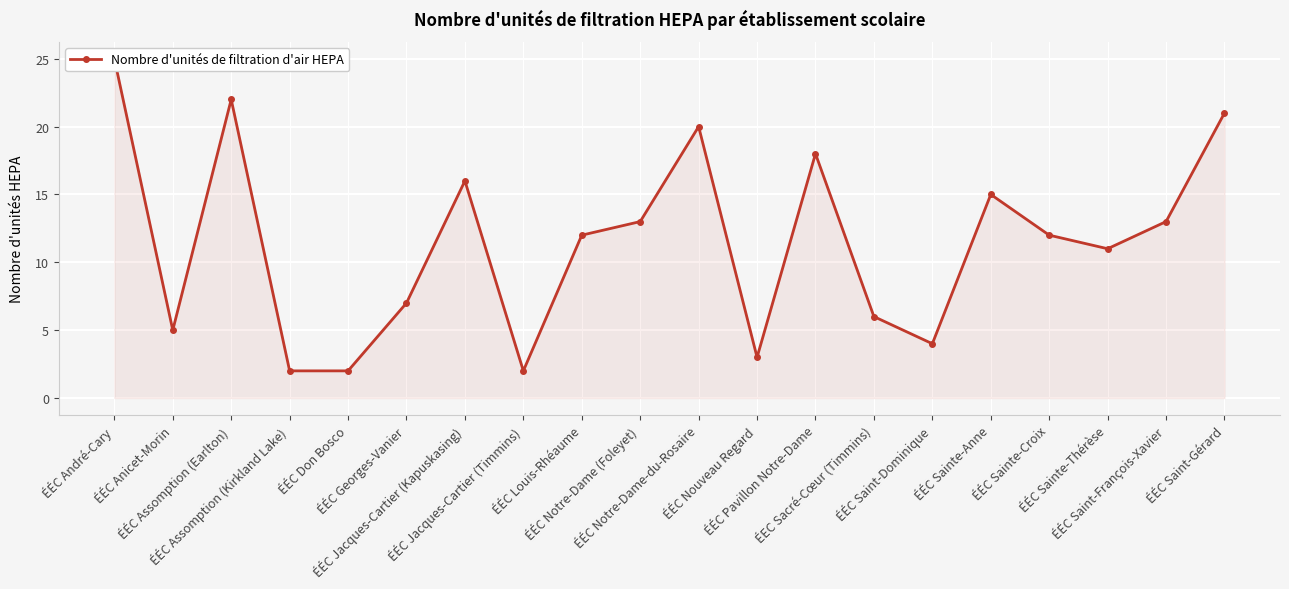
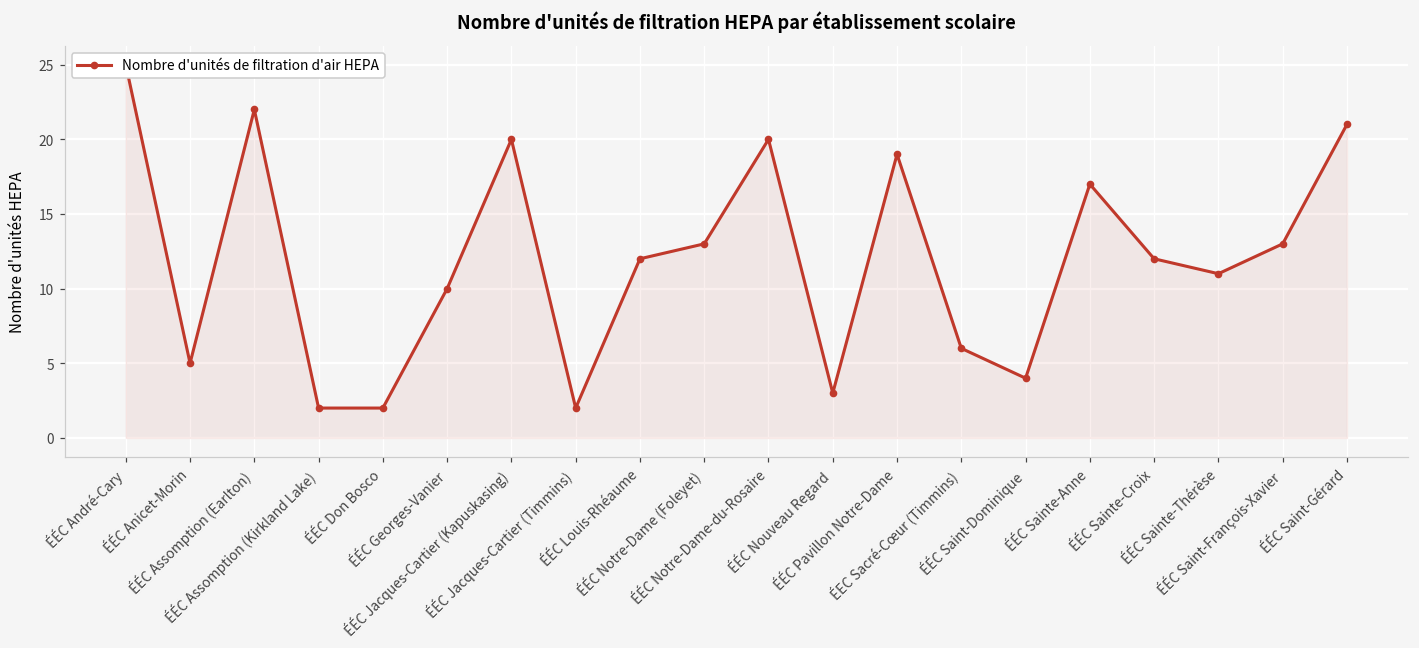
ÉÉC Georges-Vanier: 7 -> 10
ÉÉC Jacques-Cartier (Kapuskasing): 16 -> 20
ÉÉC Pavillon Notre-Dame: 18 -> 19
ÉÉC Sainte-Anne: 15 -> 17
